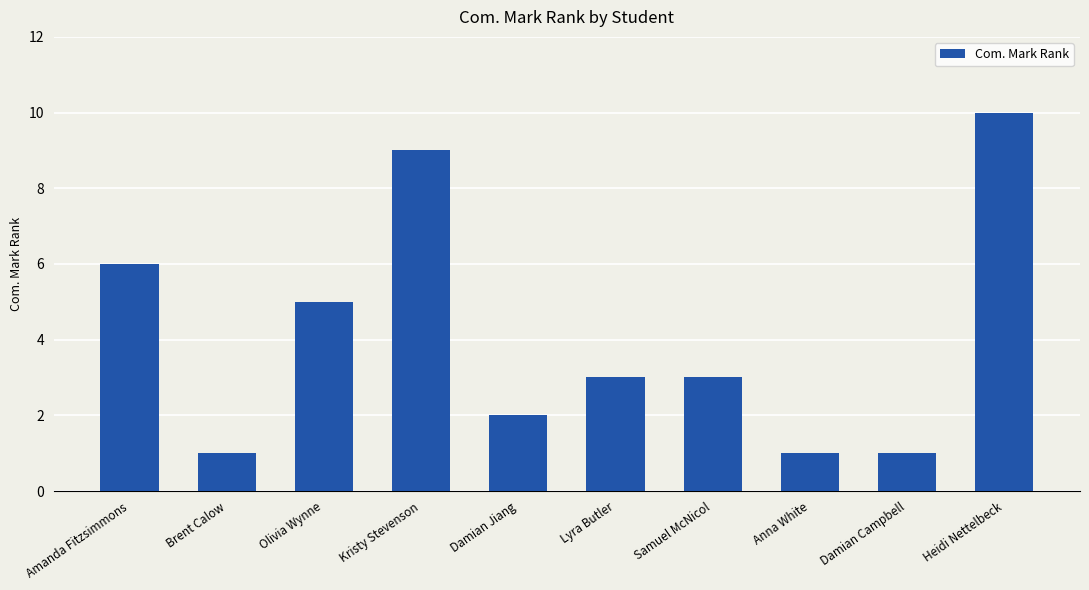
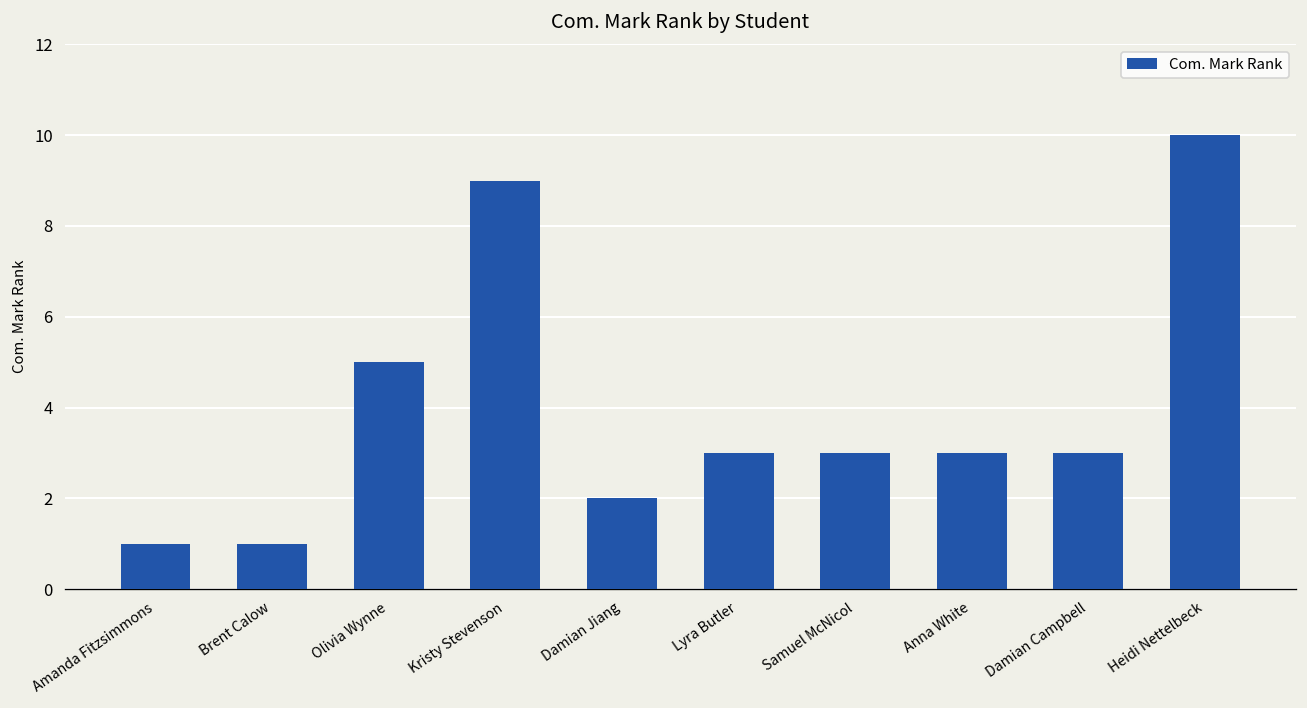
Amanda Fitzsimmons: 6 -> 1
Anna White: 1 -> 3
Damian Campbell: 1 -> 3
